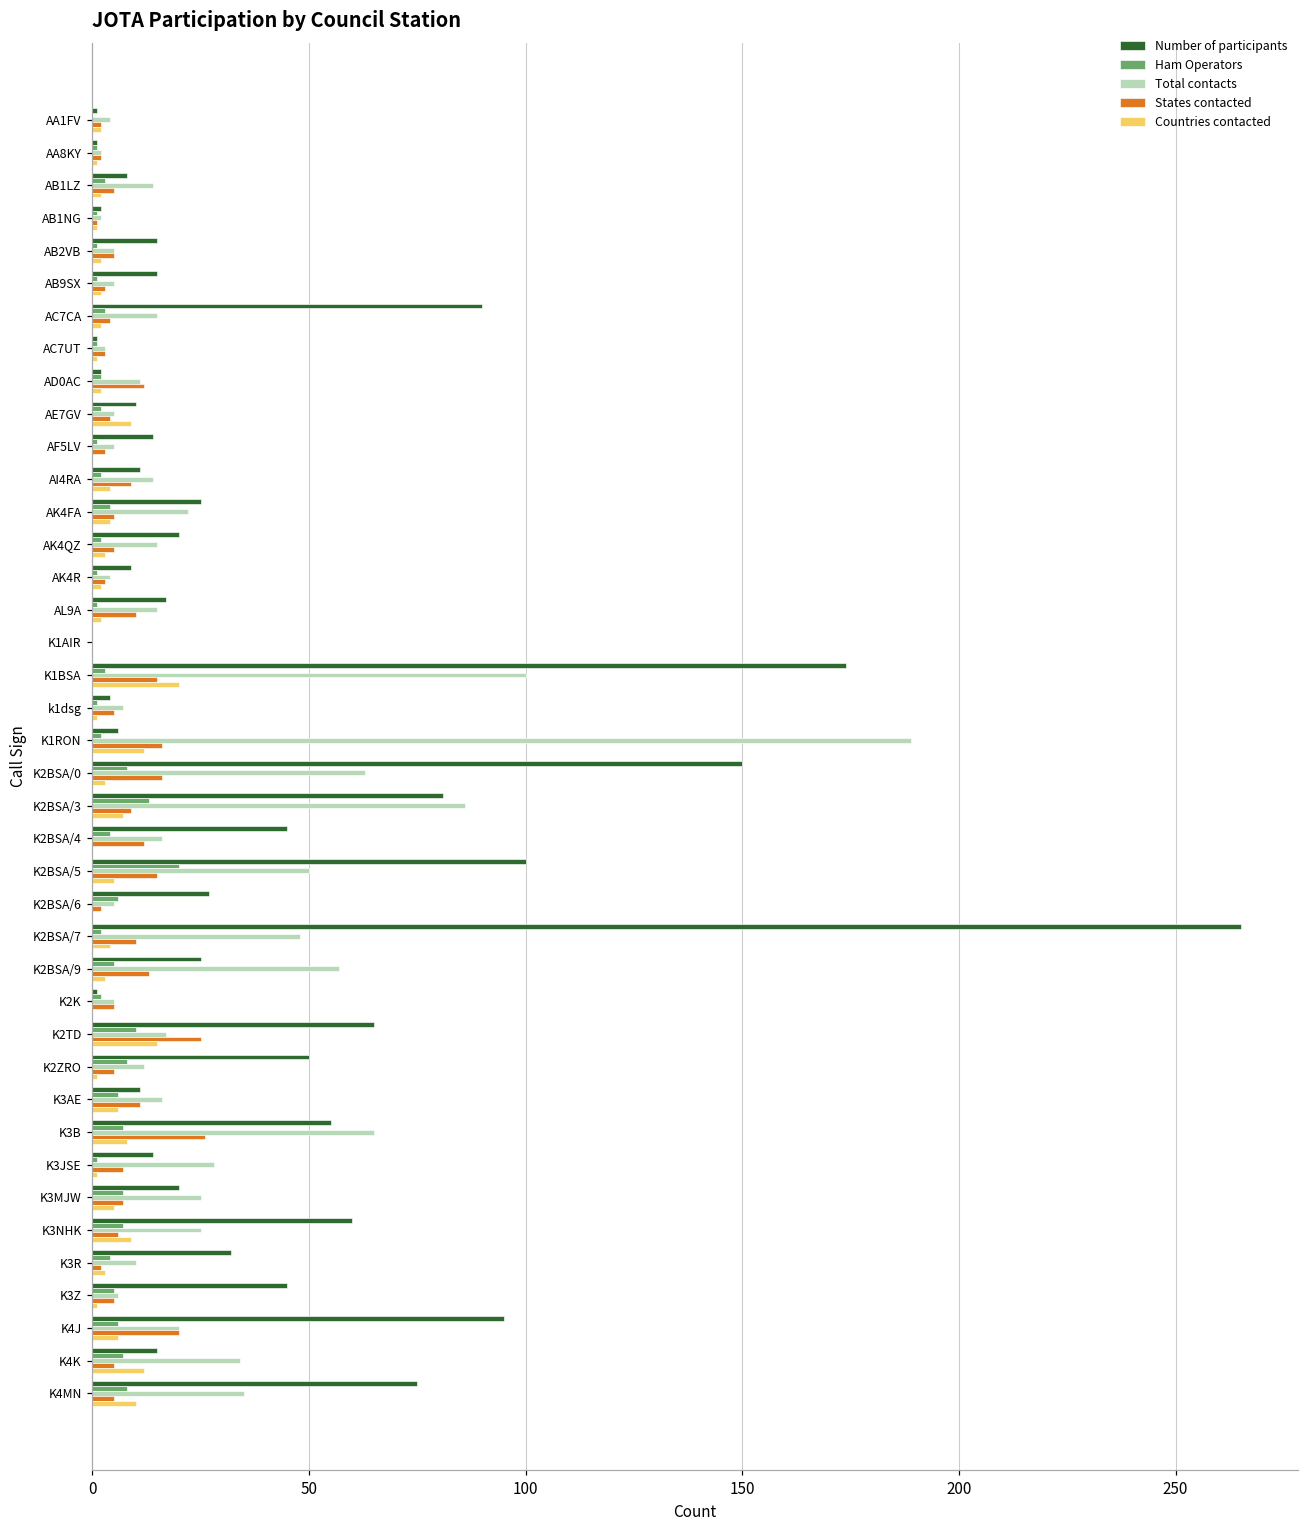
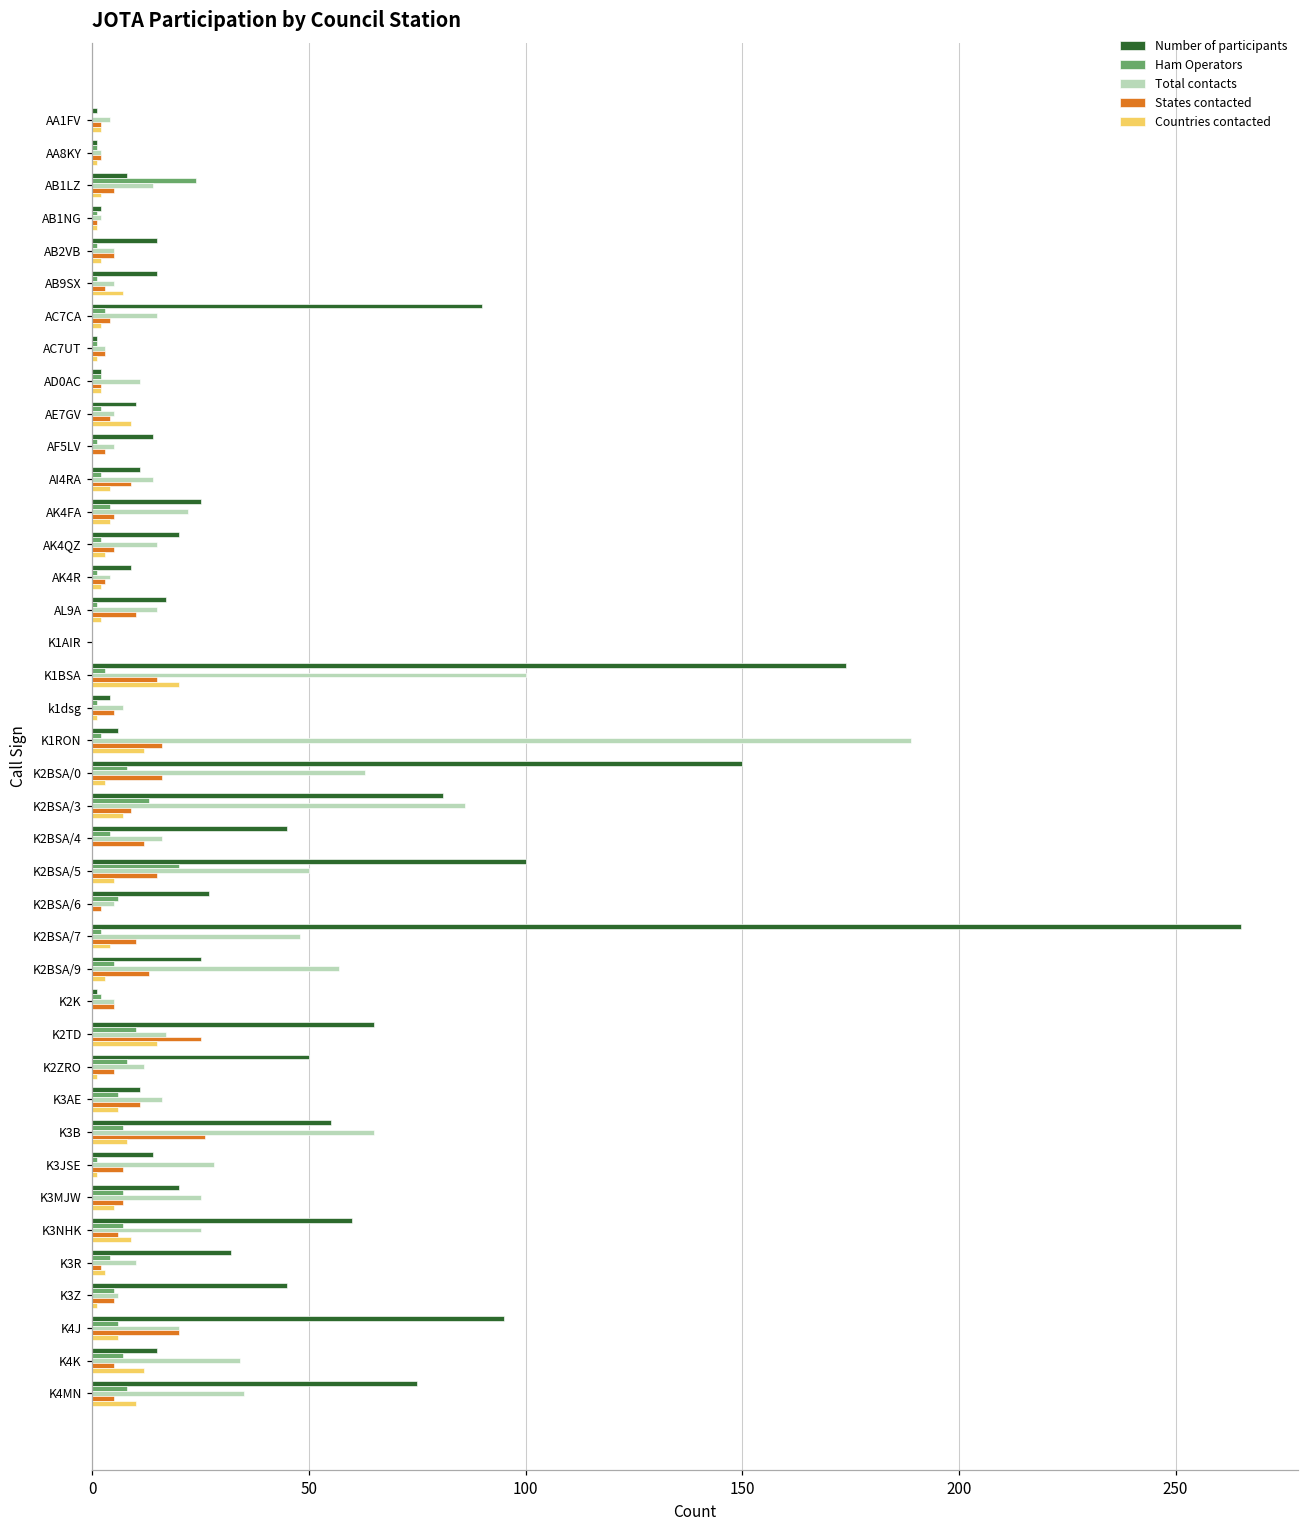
Ham Operators, AB1LZ: 3 -> 24
Countries contacted, AB9SX: 2 -> 7
States contacted, AD0AC: 12 -> 2
